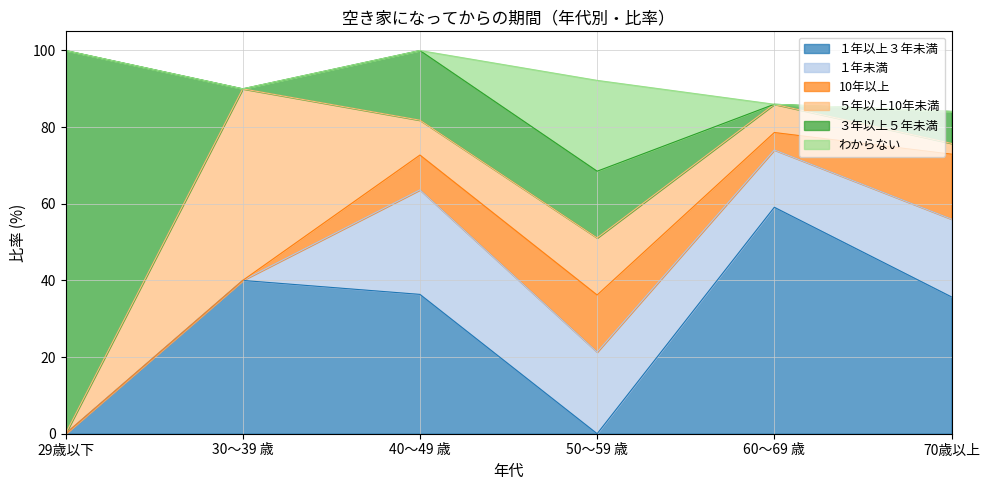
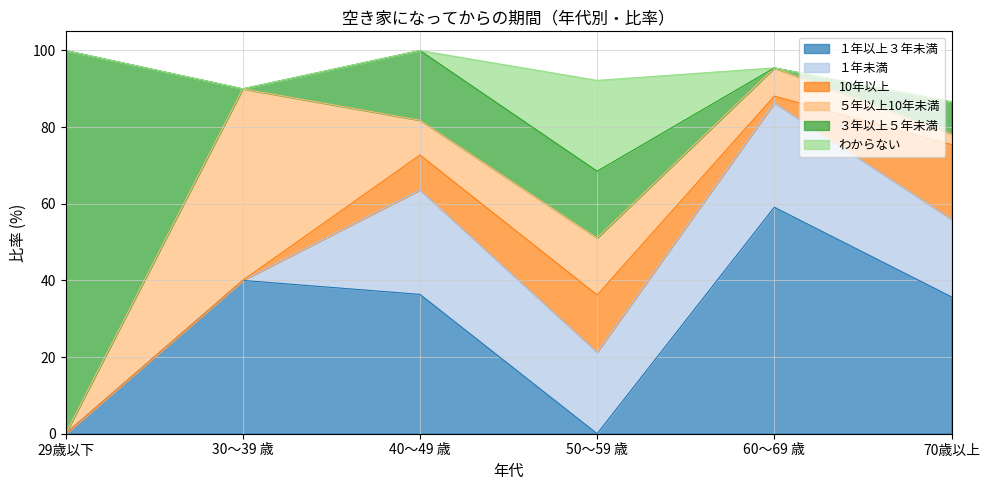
１年未満, 60～69 歳: 15 -> 27
10年以上, 60～69 歳: 5 -> 2
10年以上, 70歳以上: 17 -> 19
